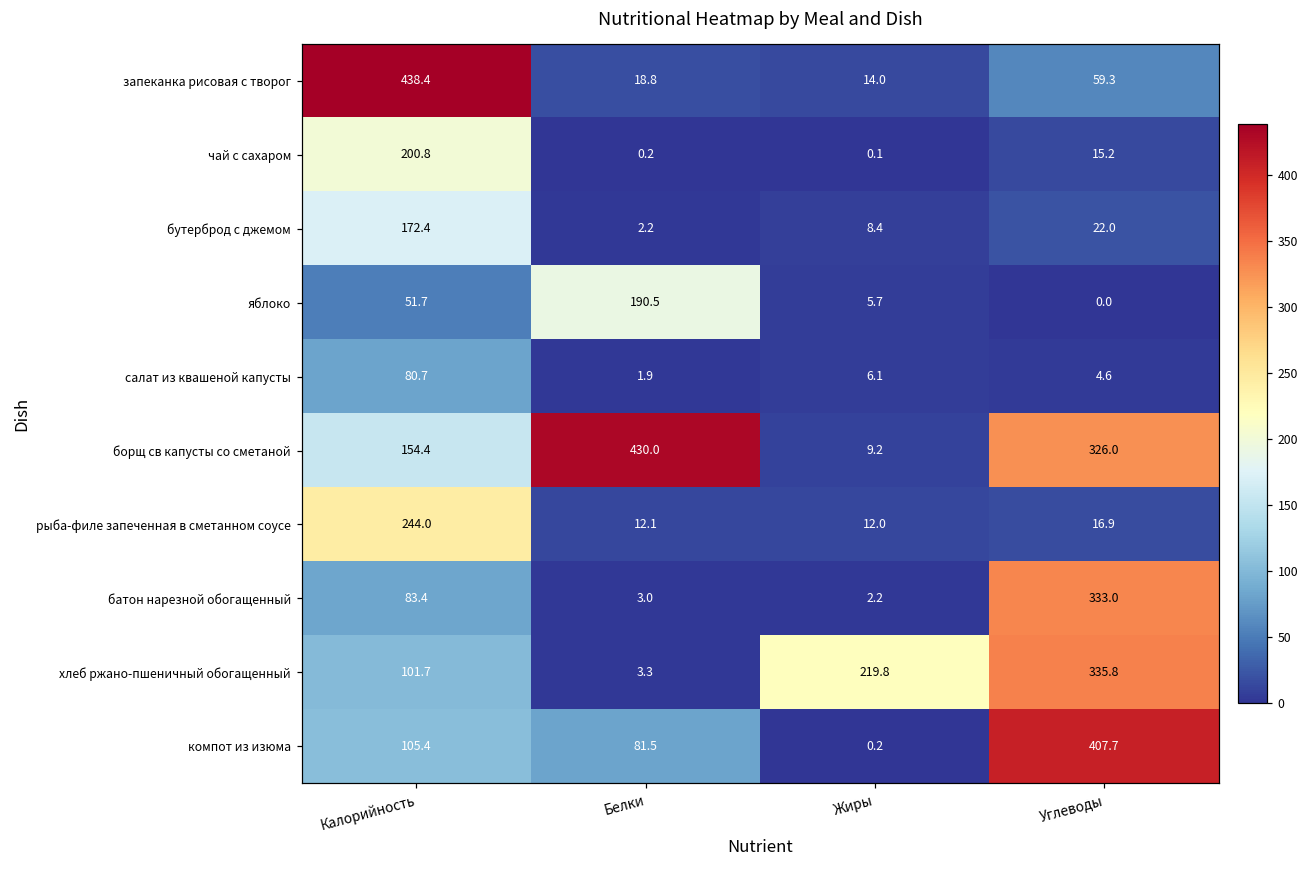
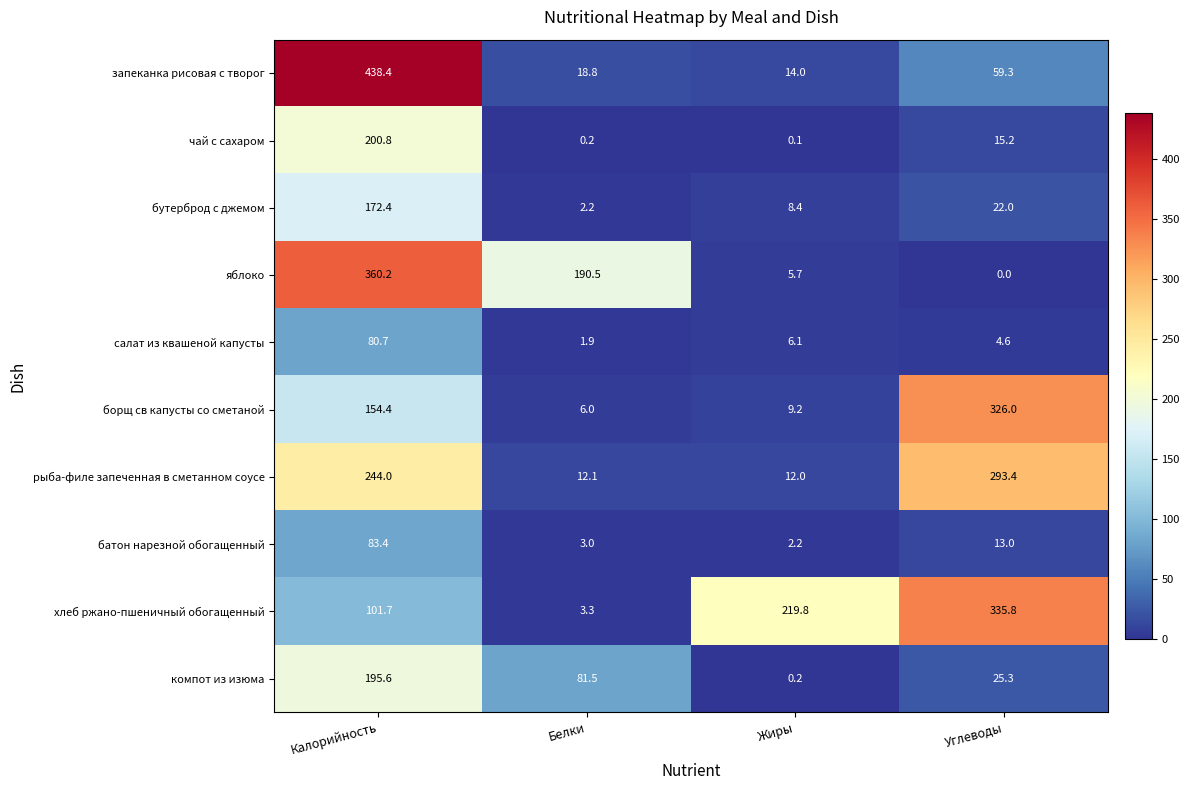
яблоко, Калорийность: 51.7 -> 360.2
борщ св капусты со сметаной, Белки: 430.0 -> 6.0
рыба-филе запеченная в сметанном соусе, Углеводы: 16.9 -> 293.4
батон нарезной обогащенный, Углеводы: 333.0 -> 13.0
компот из изюма, Калорийность: 105.4 -> 195.6
компот из изюма, Углеводы: 407.7 -> 25.3
